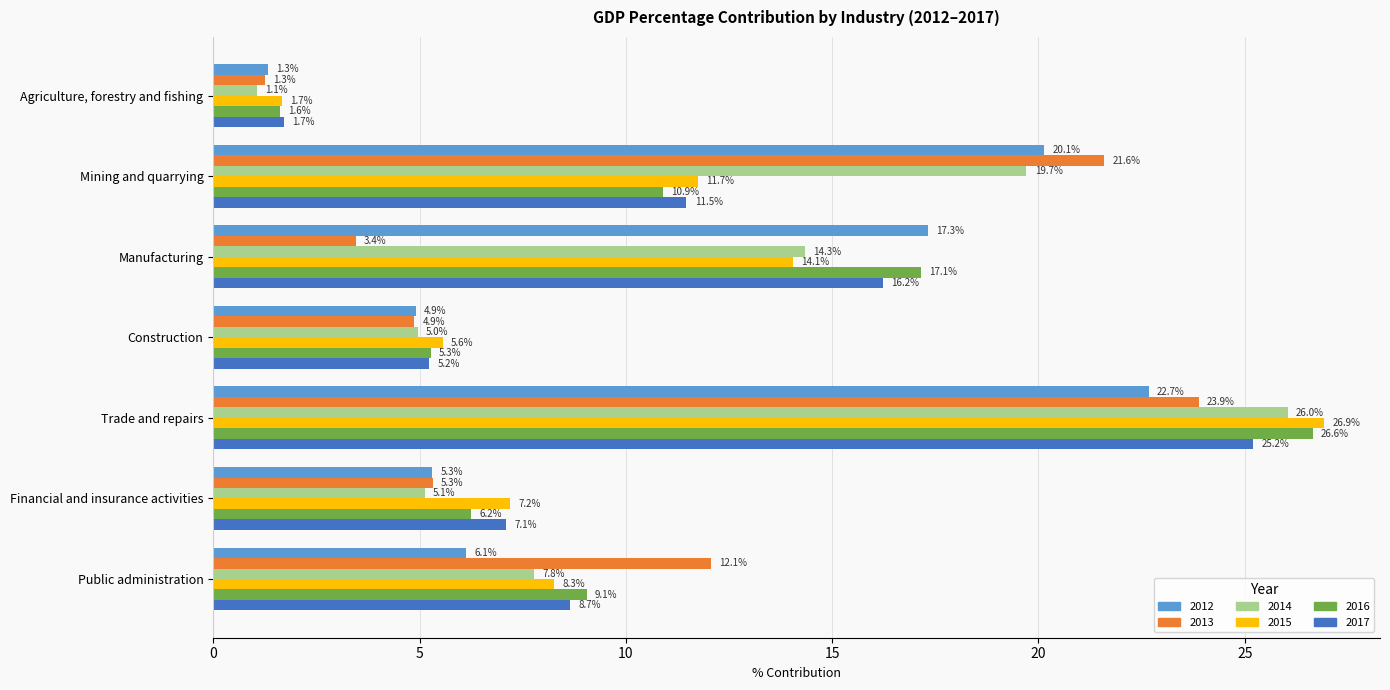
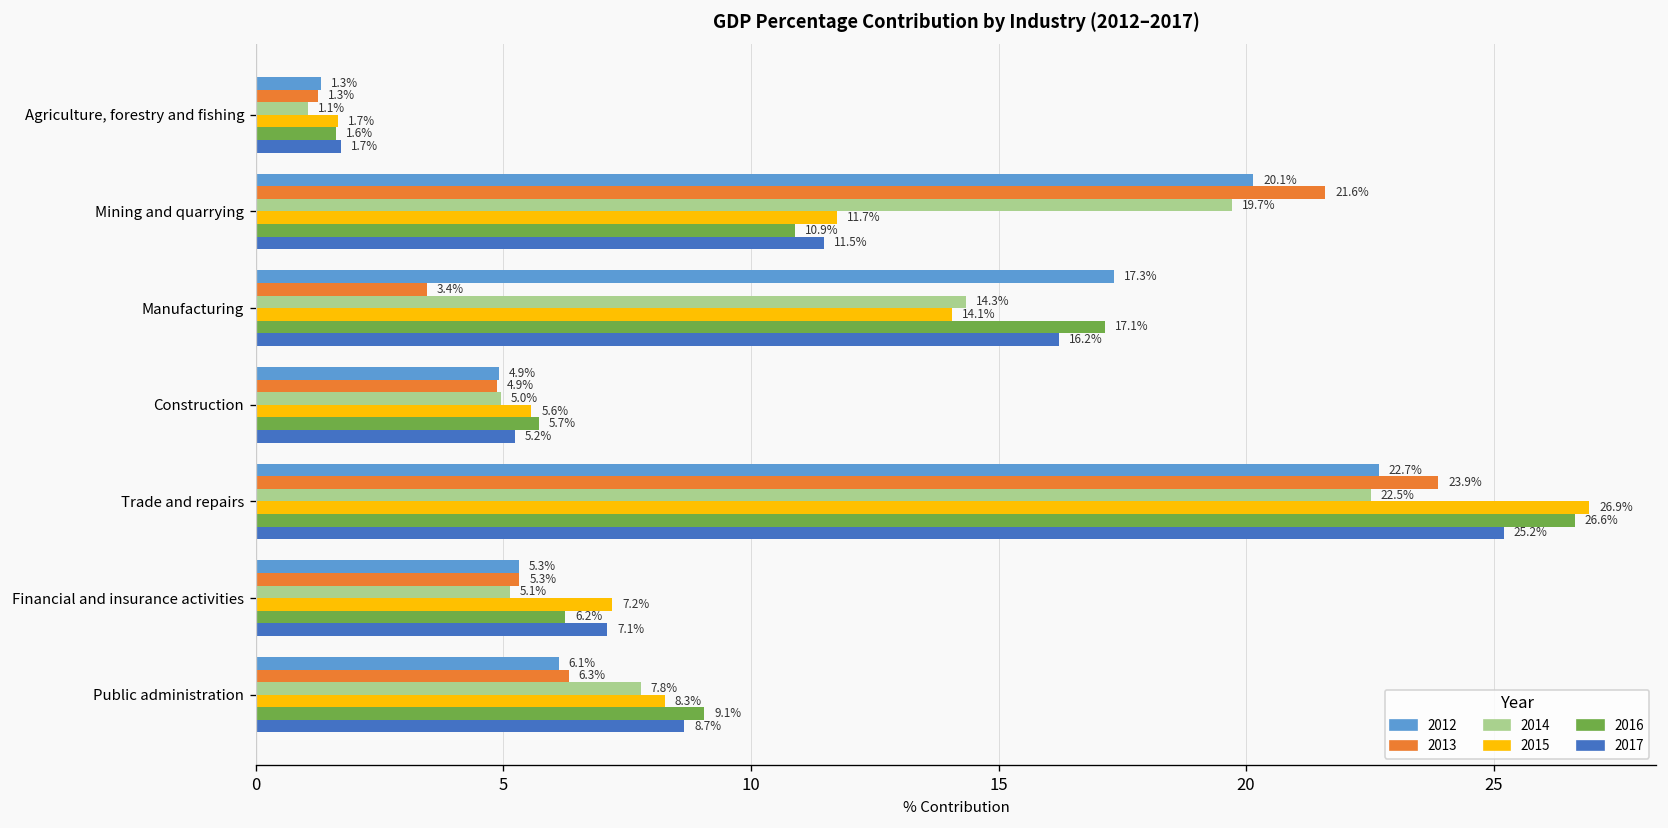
2016, Construction: 5.3% -> 5.7%
2014, Trade and repairs: 26.0% -> 22.5%
2013, Public administration: 12.1% -> 6.3%
